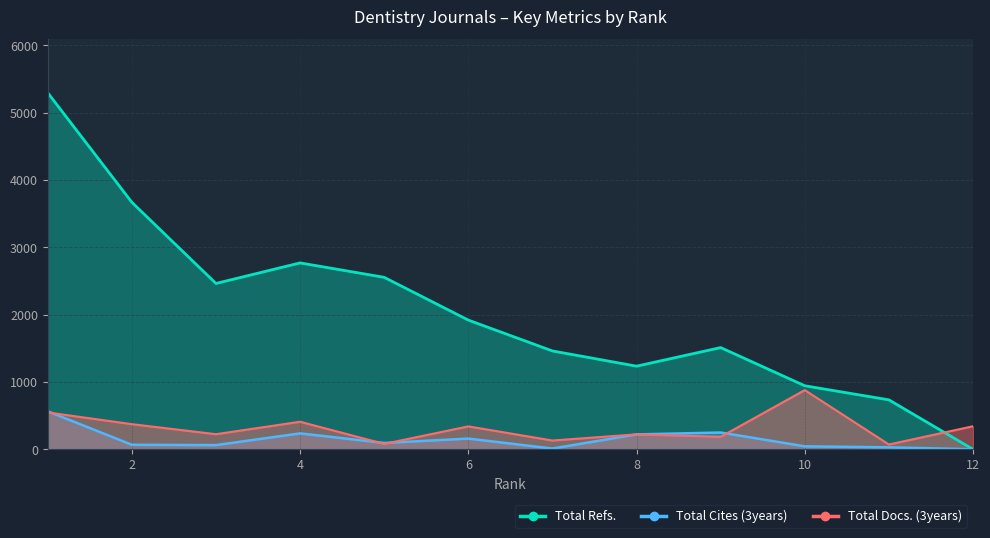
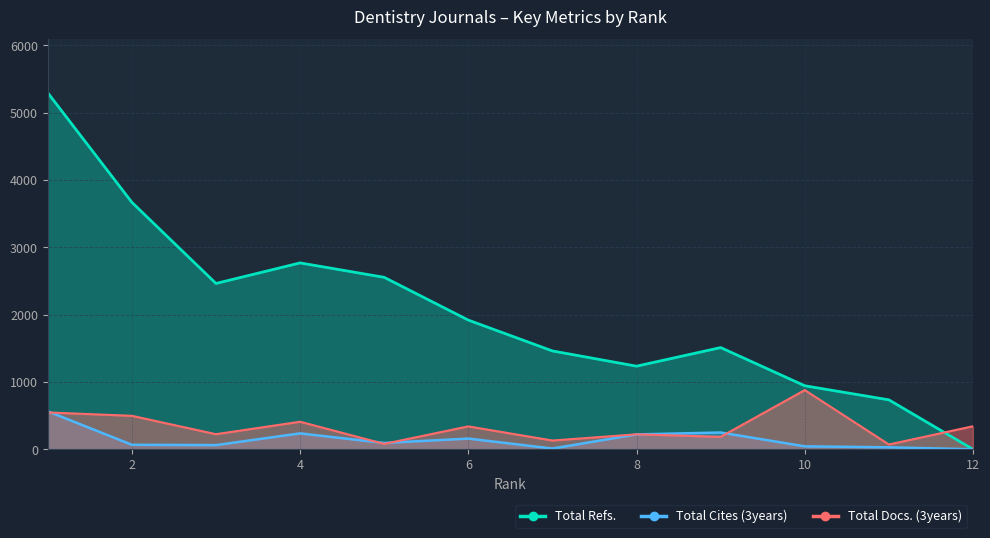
Total Docs. (3years), 2: 400 -> 500
